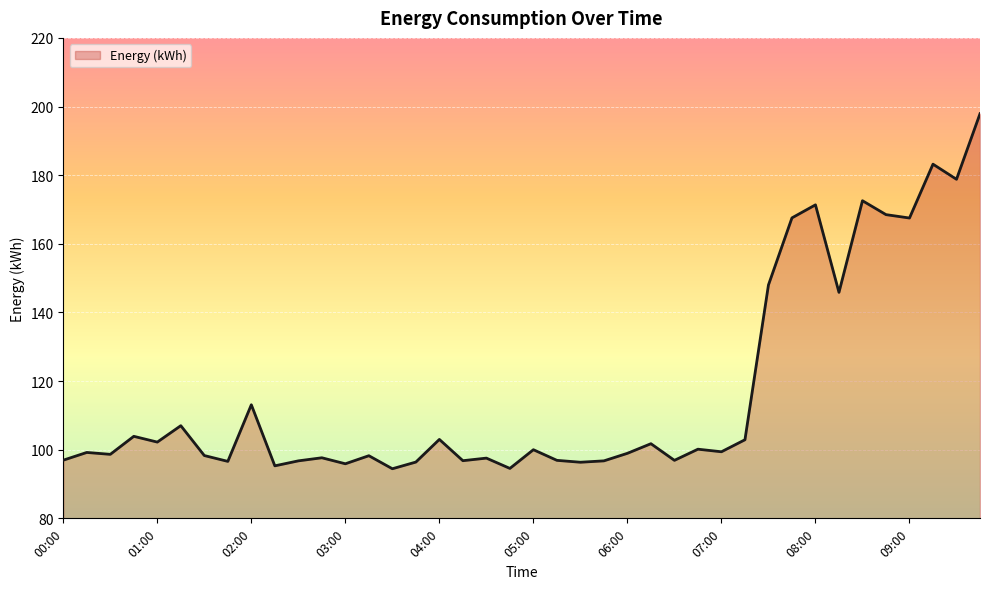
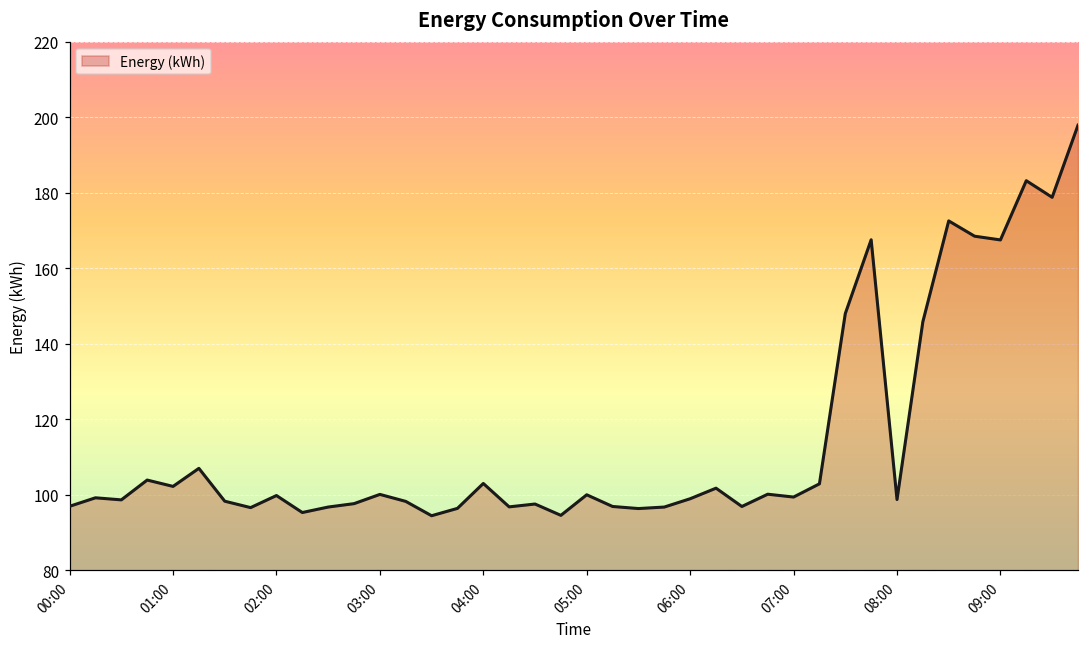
02:00: 113 -> 100
03:00: 96 -> 100
08:00: 171 -> 99
